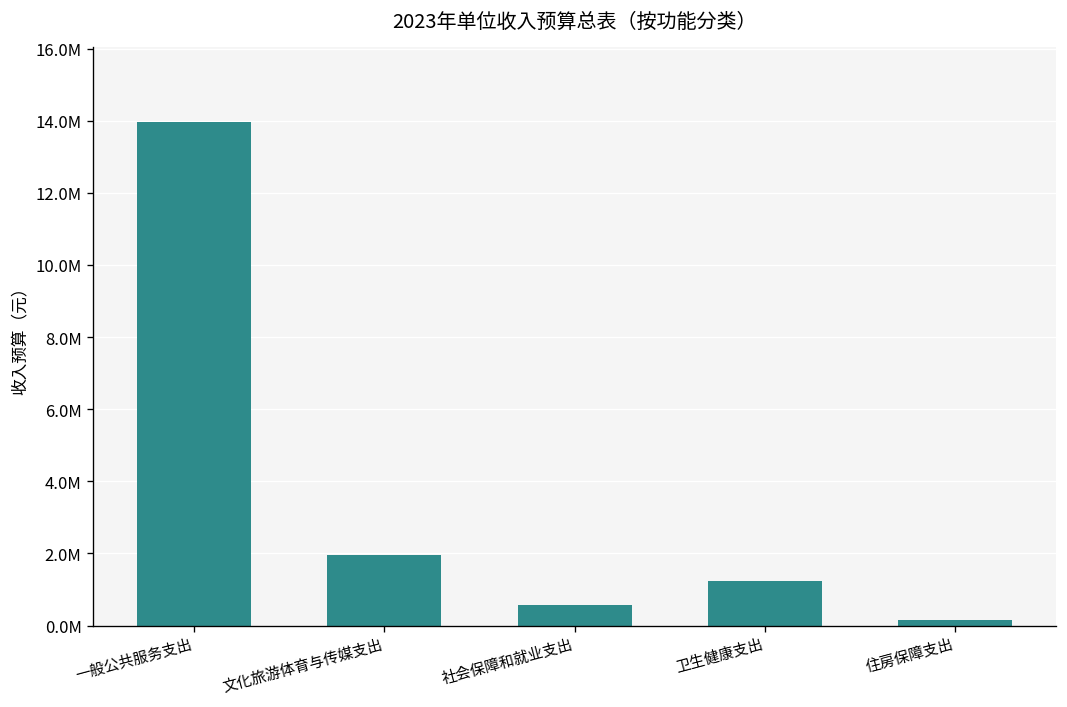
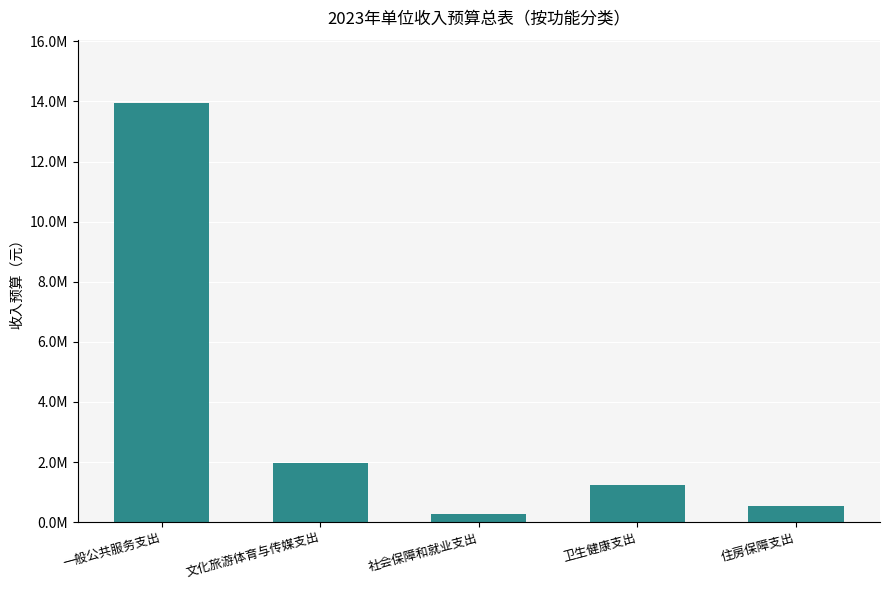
社会保障和就业支出: 600000 -> 300000
住房保障支出: 200000 -> 500000
